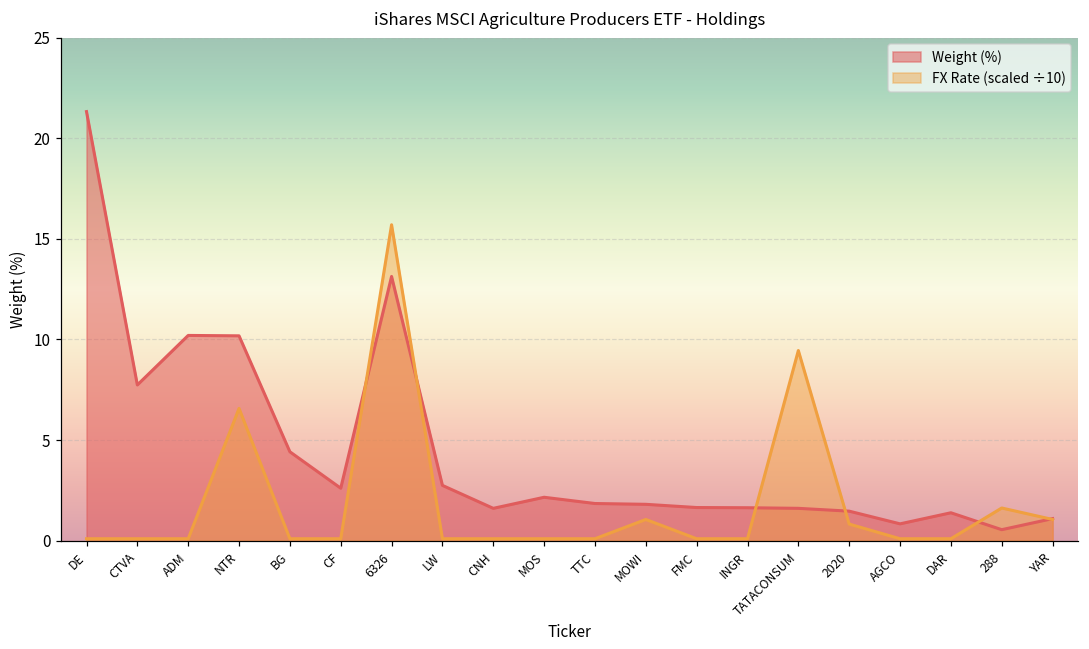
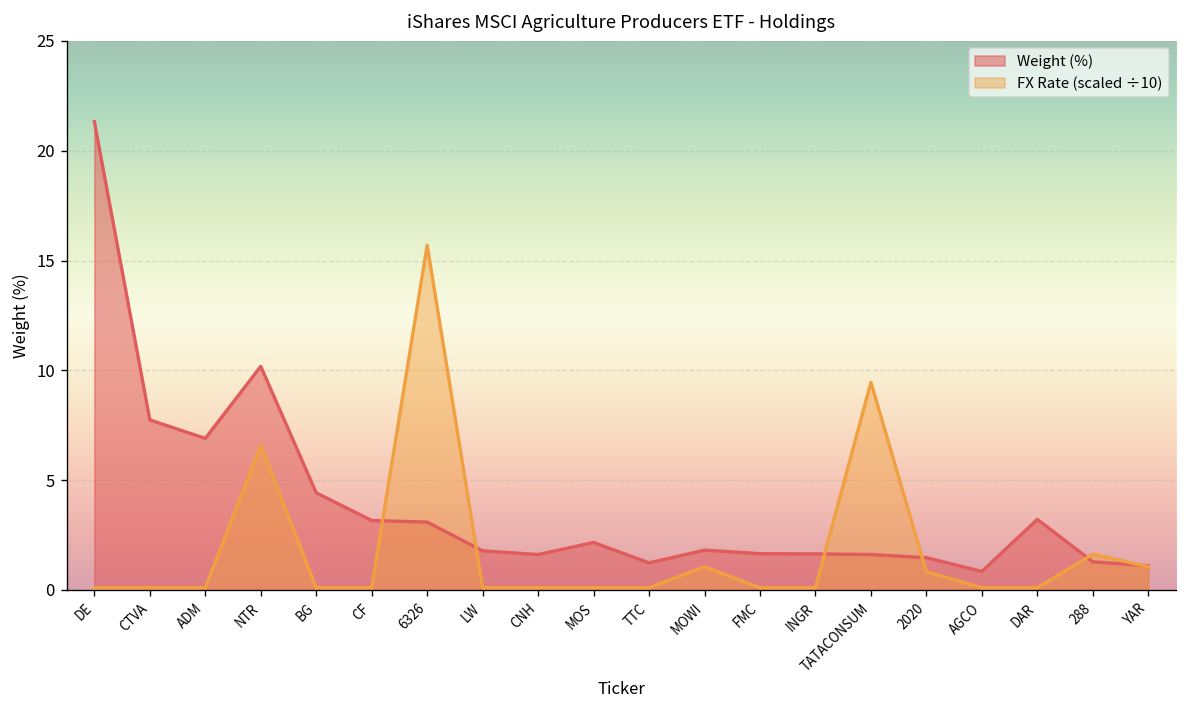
Weight (%), ADM: 10.2 -> 6.9
Weight (%), CF: 2.6 -> 3.2
Weight (%), 6326: 13.1 -> 3.1
Weight (%), LW: 2.8 -> 1.8
Weight (%), TTC: 1.9 -> 1.2
Weight (%), DAR: 1.4 -> 3.2
Weight (%), 288: 0.6 -> 1.3
